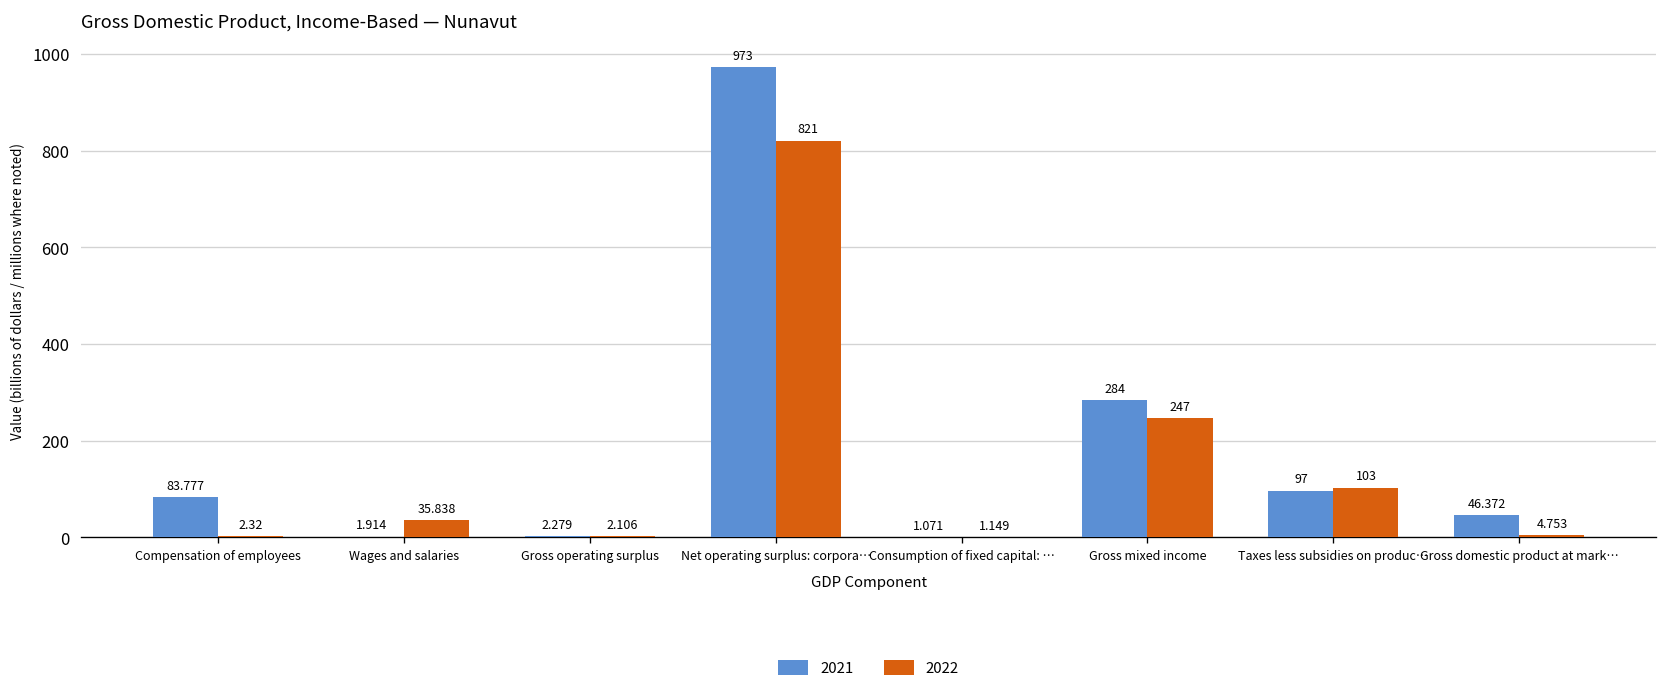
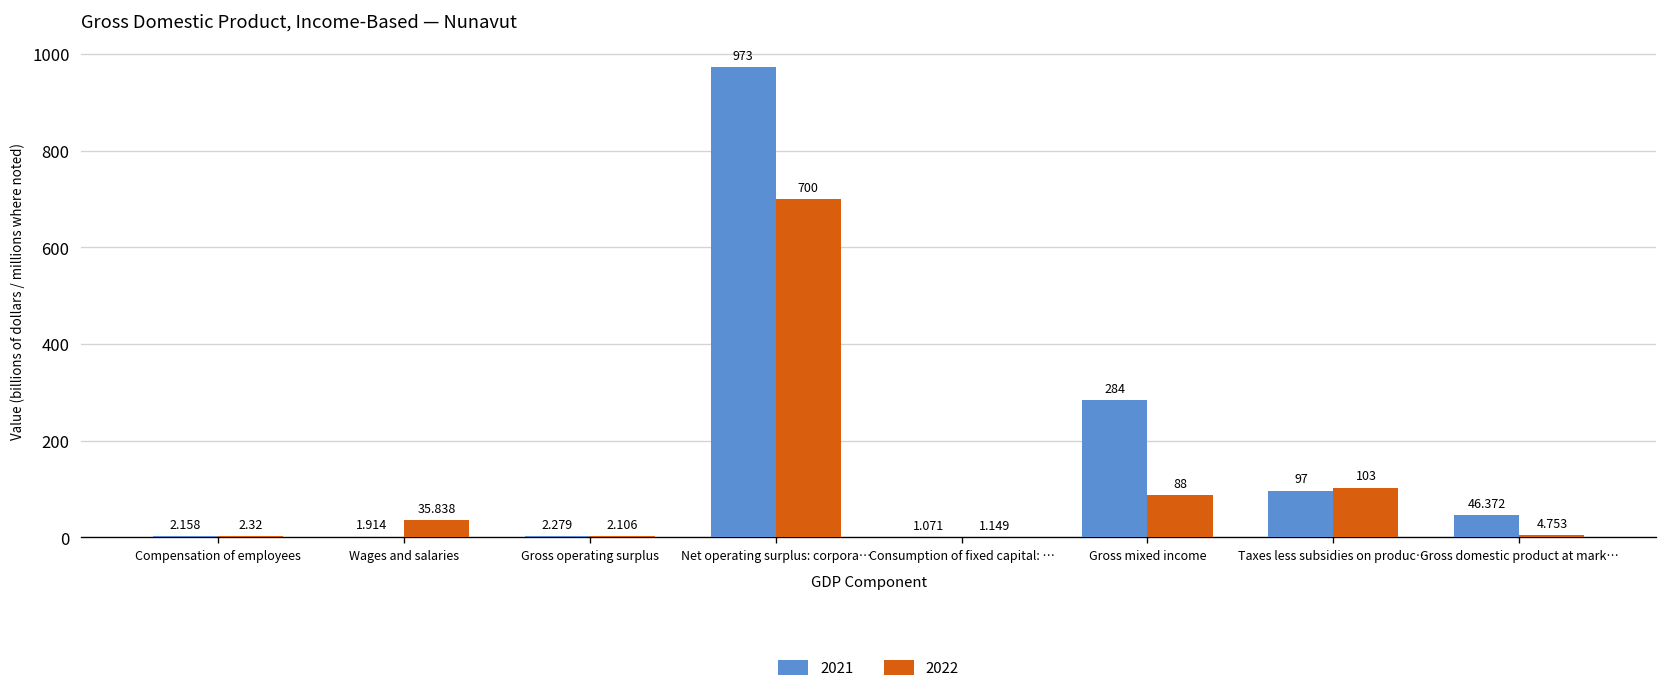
2021, Compensation of employees: 83.777 -> 2.158
2022, Net operating surplus: corpora…: 821 -> 700
2022, Gross mixed income: 247 -> 88
